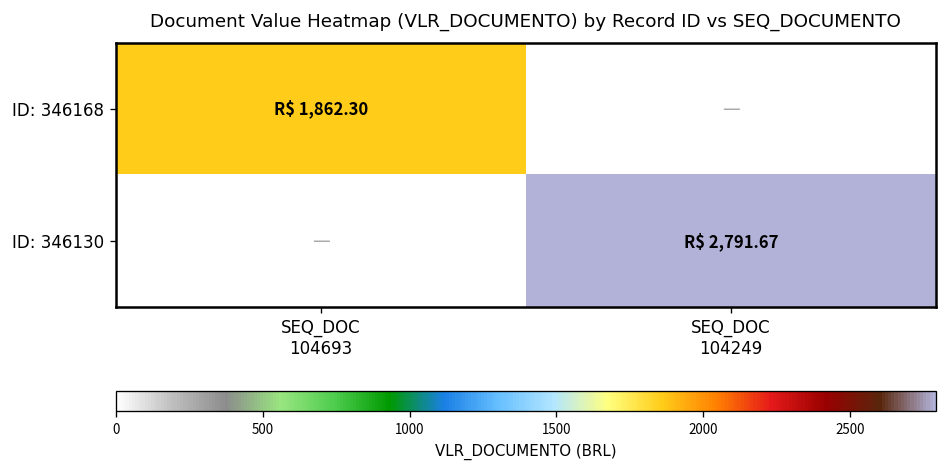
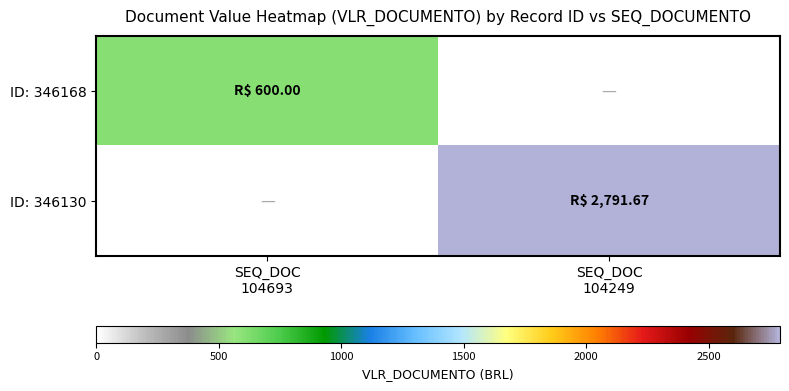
ID: 346168, SEQ_DOC 104693: 1,862.30 -> 600.00
